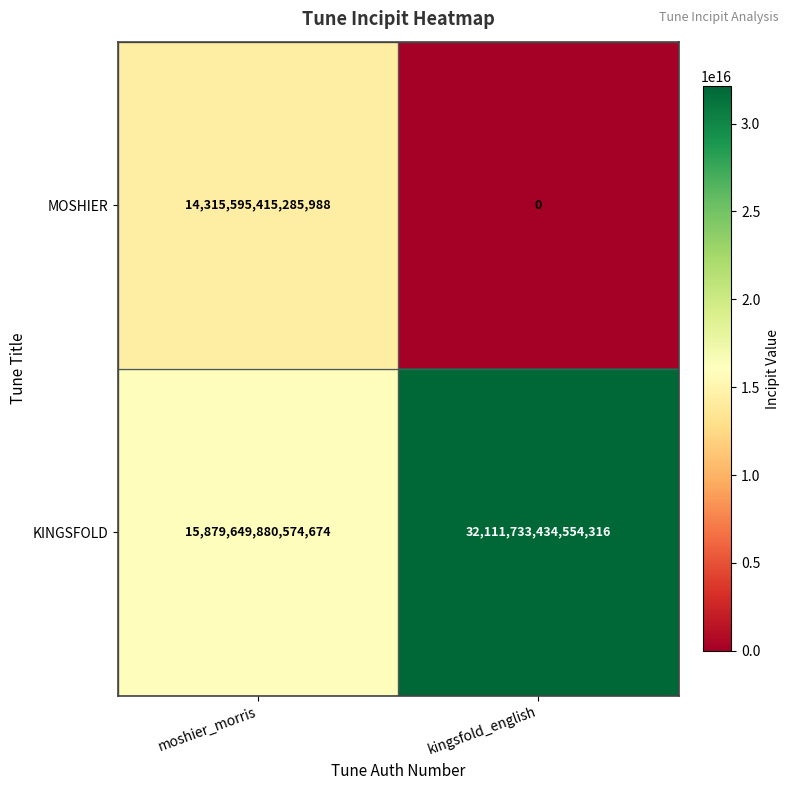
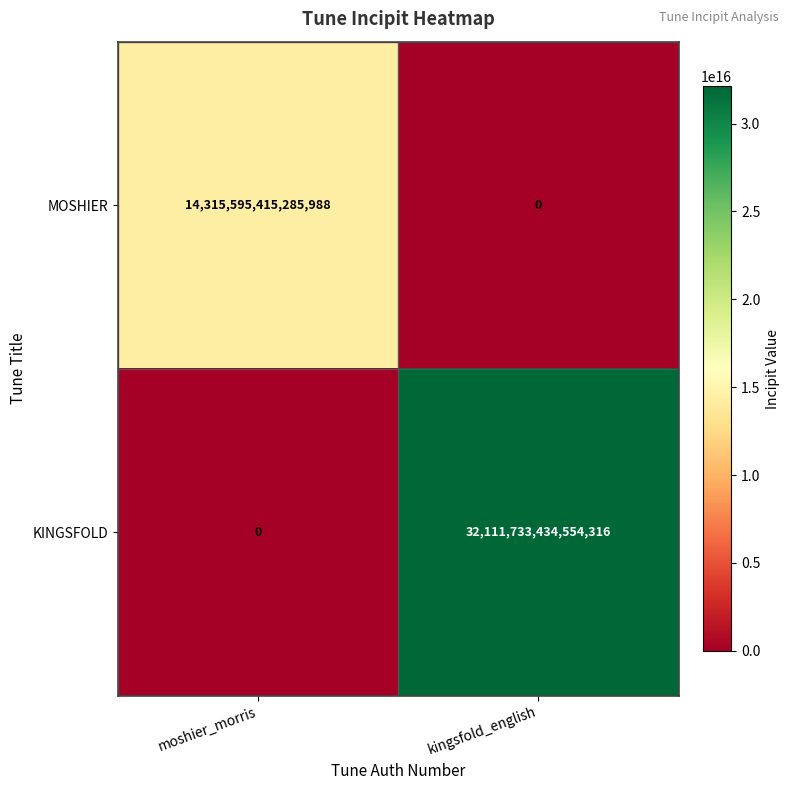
KINGSFOLD, moshier_morris: 15,879,649,880,574,674 -> 0
